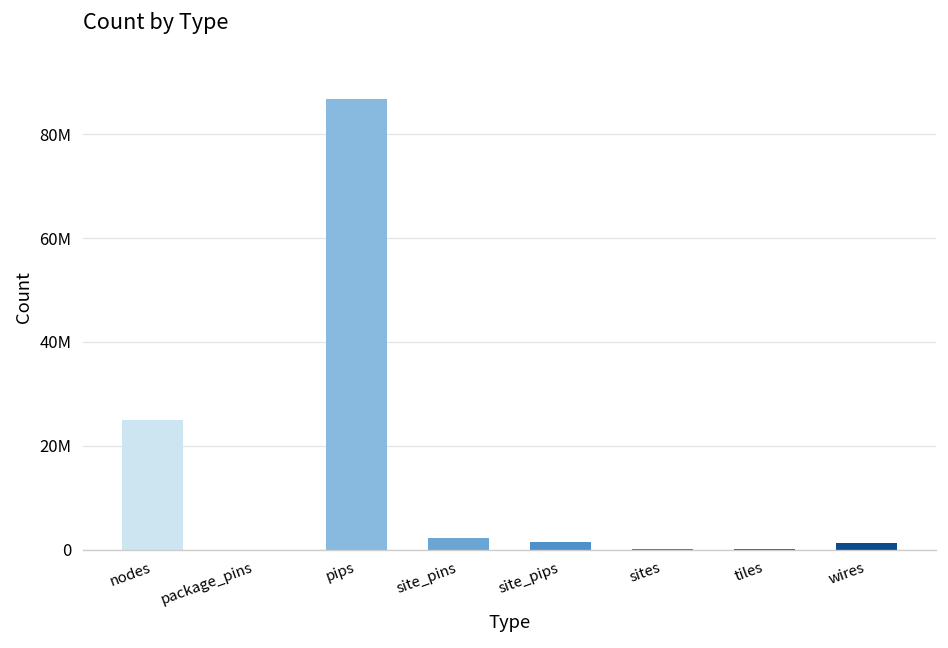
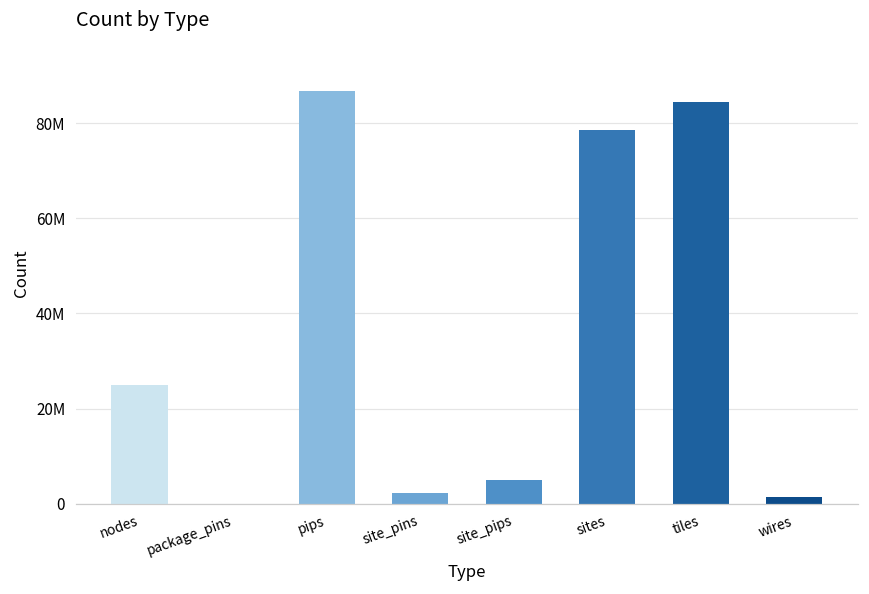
site_pips: 2000000 -> 5000000
sites: 0 -> 79000000
tiles: 0 -> 84000000
